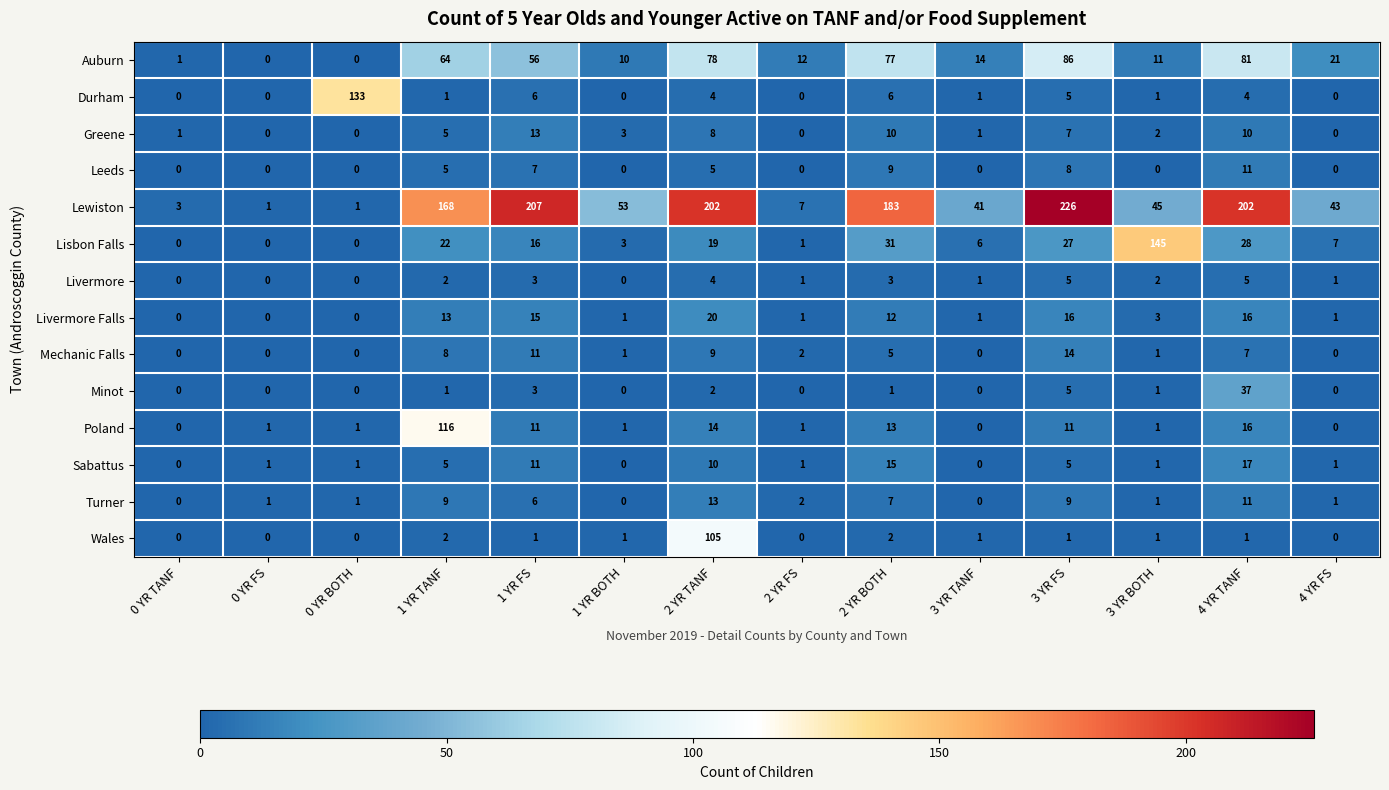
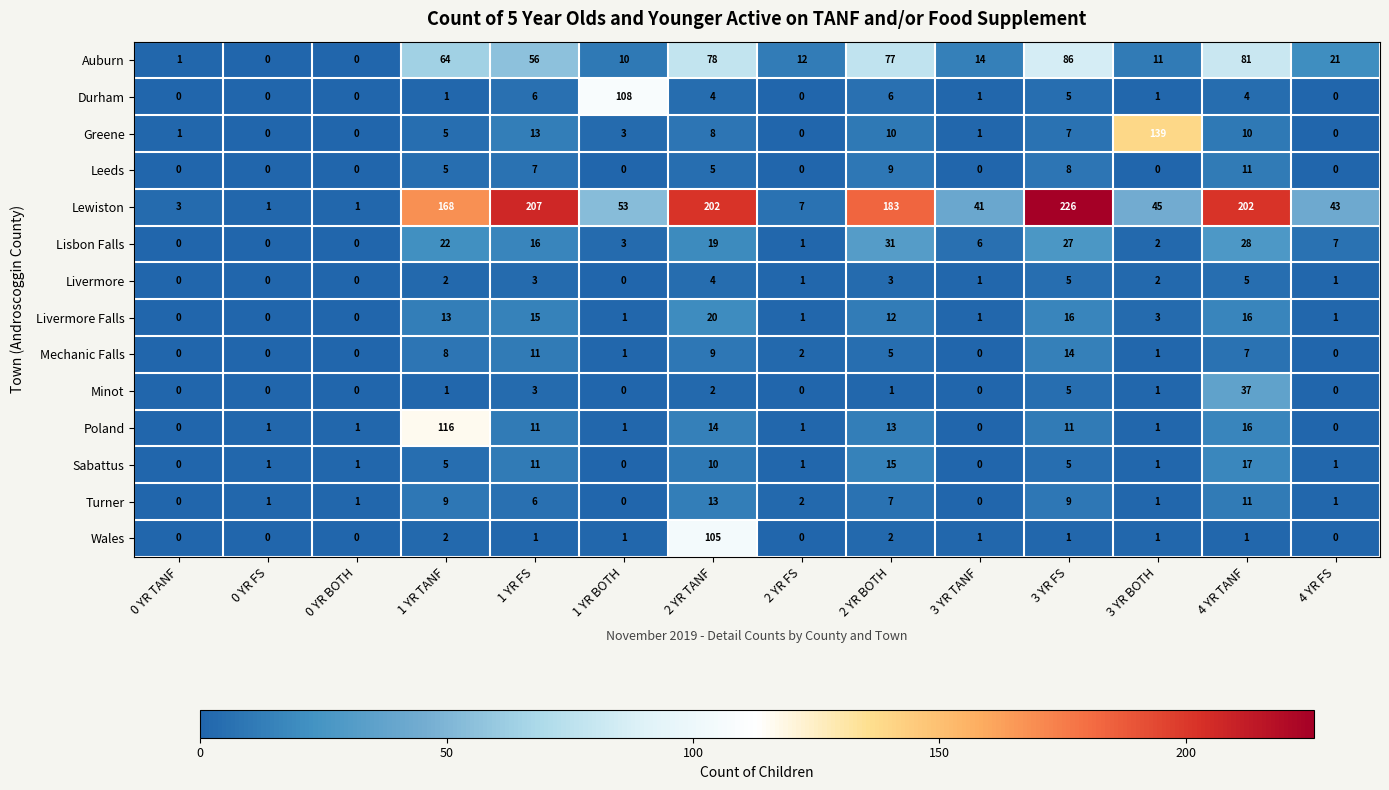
Durham, 0 YR BOTH: 133 -> 0
Durham, 1 YR BOTH: 0 -> 108
Greene, 3 YR BOTH: 2 -> 139
Lisbon Falls, 3 YR BOTH: 145 -> 2
